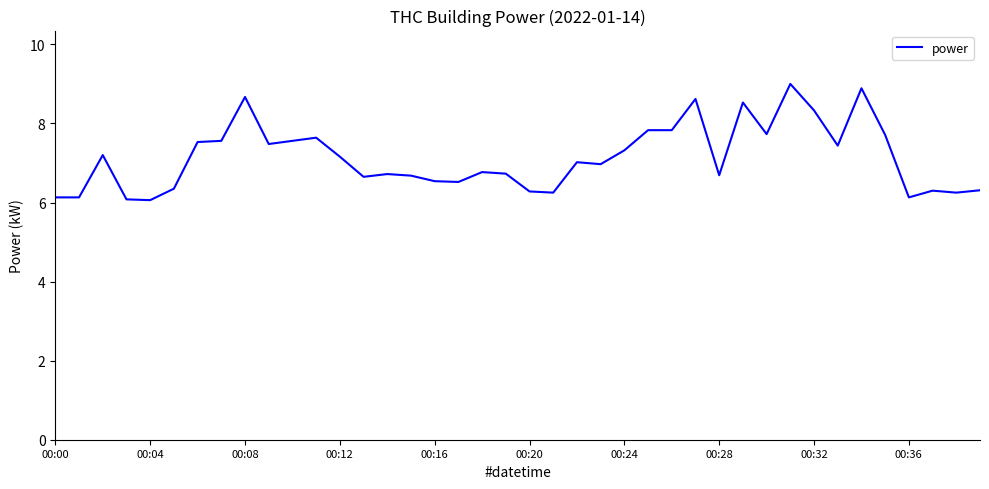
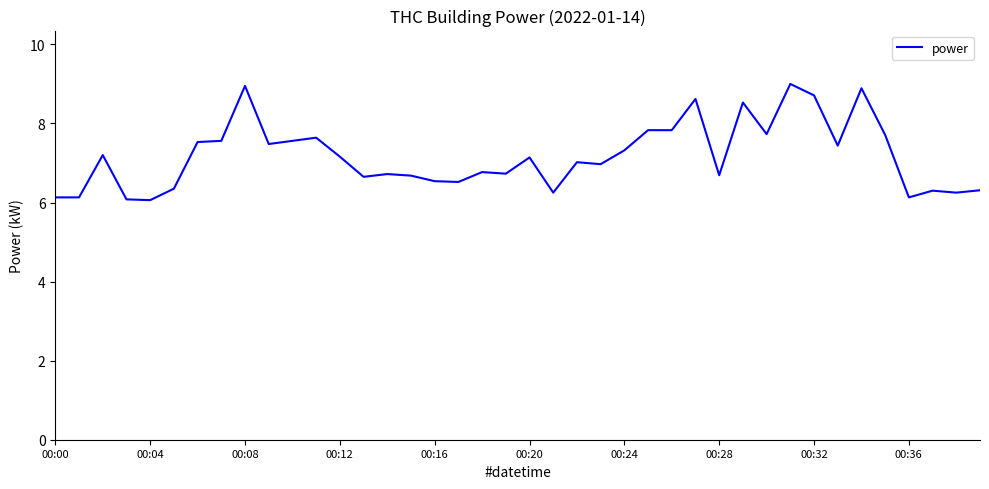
00:08: 8.7 -> 9.0
00:20: 6.3 -> 7.1
00:32: 8.3 -> 8.7
